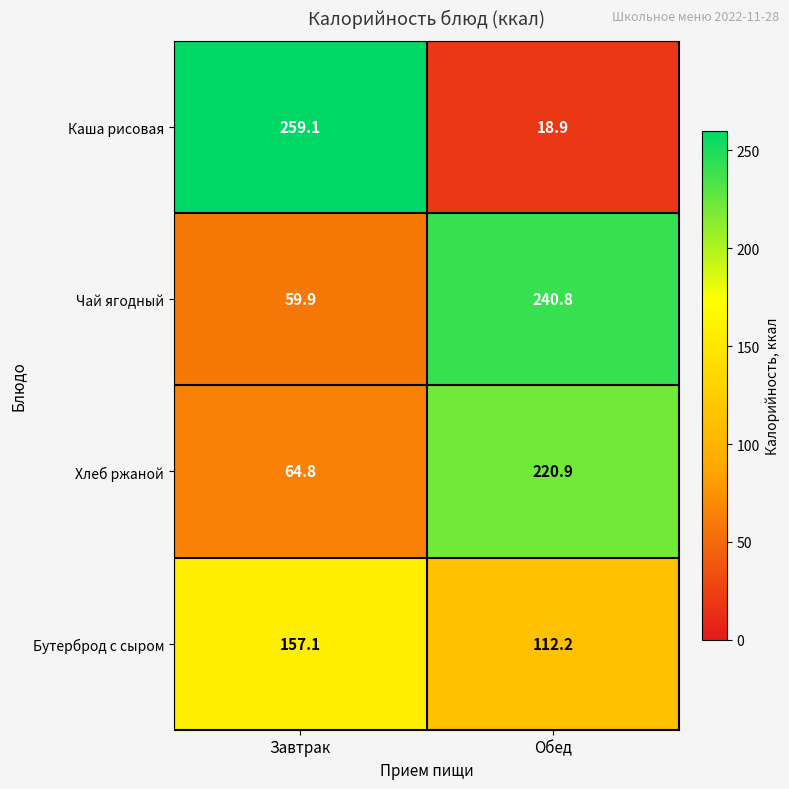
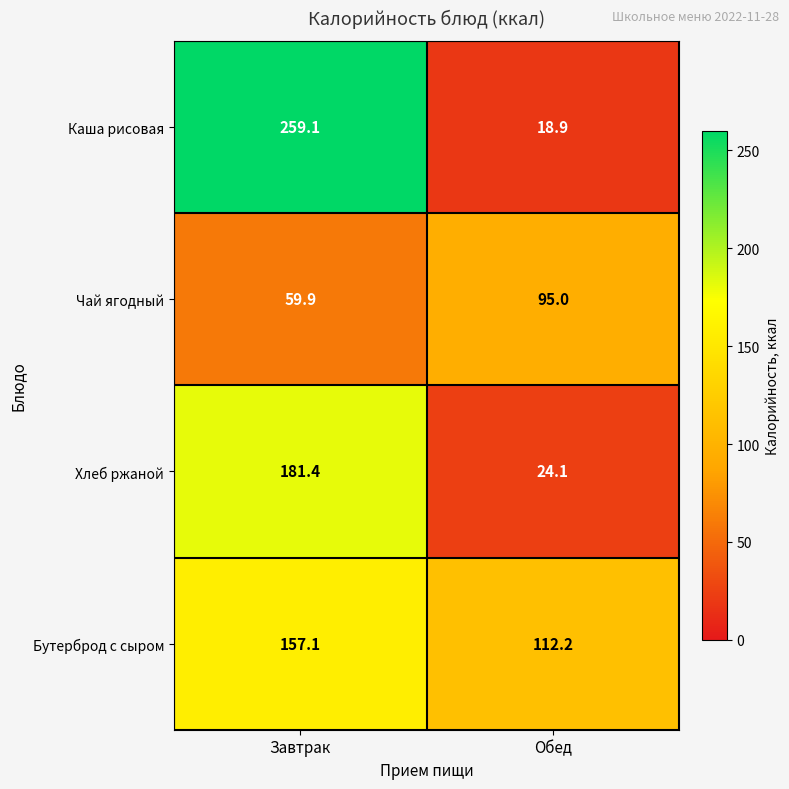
Чай ягодный, Обед: 240.8 -> 95.0
Хлеб ржаной, Завтрак: 64.8 -> 181.4
Хлеб ржаной, Обед: 220.9 -> 24.1
